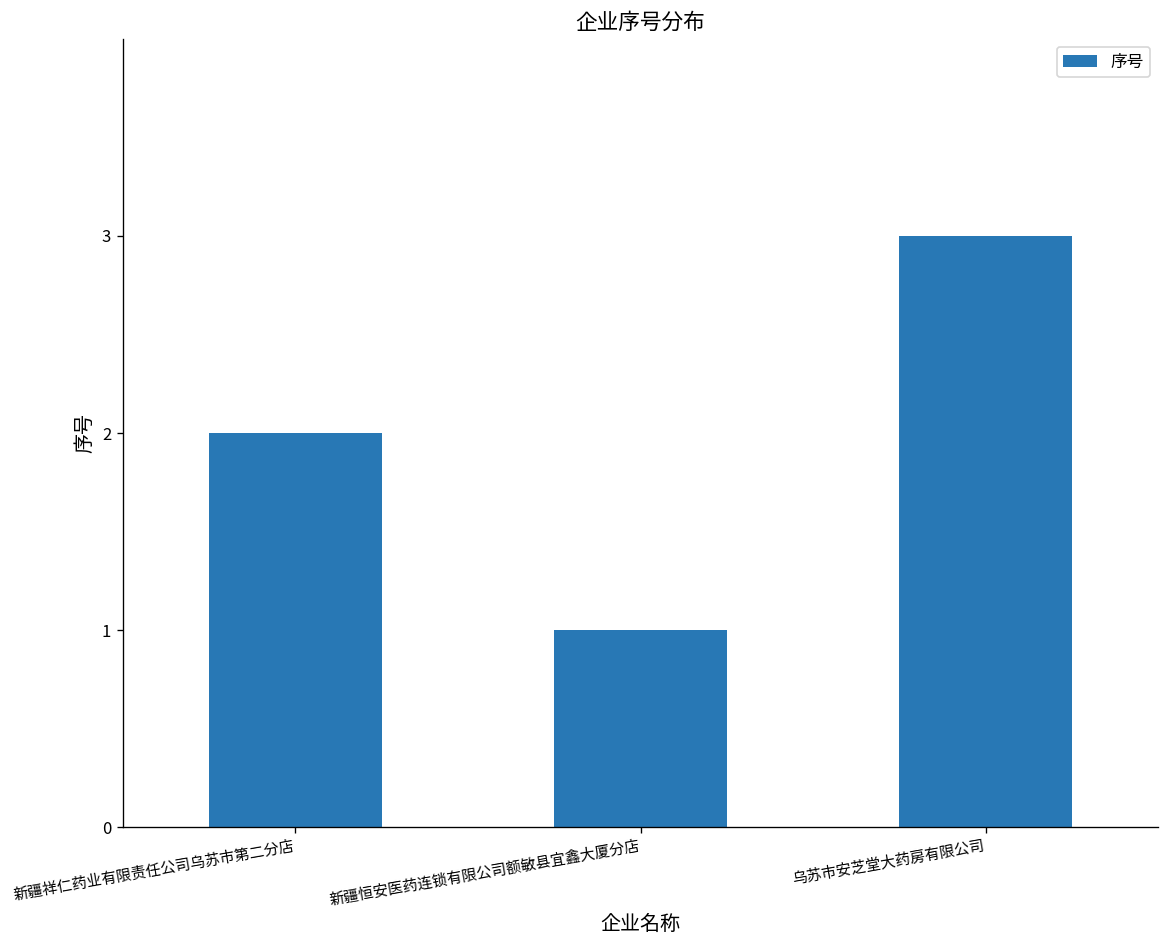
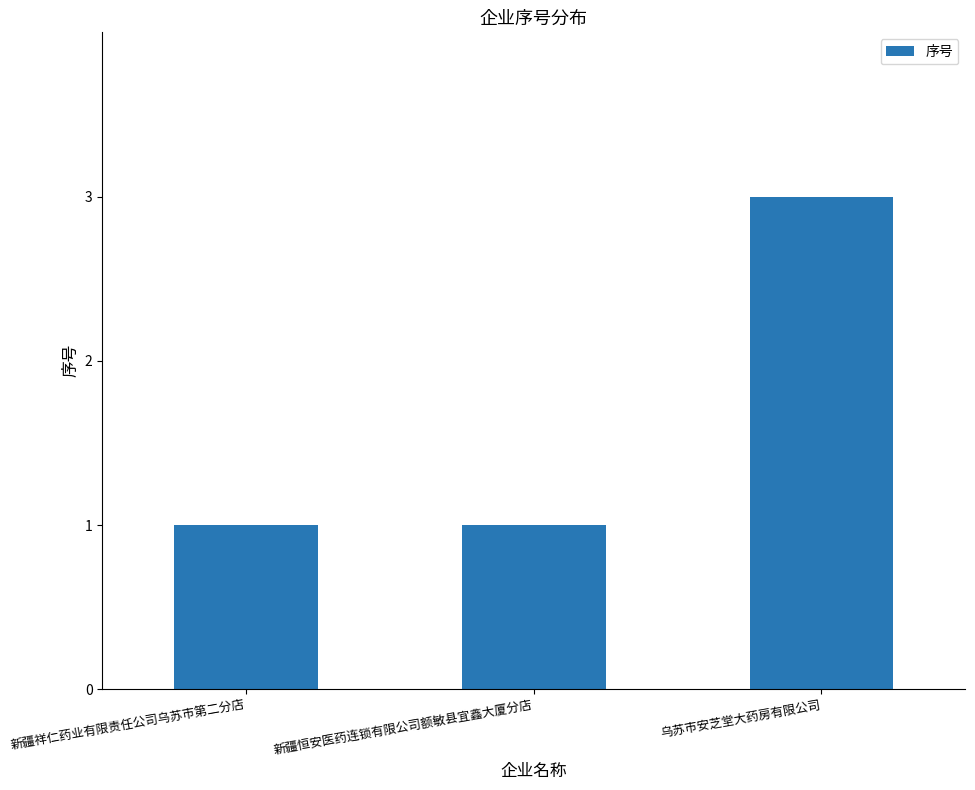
新疆祥仁药业有限责任公司乌苏市第二分店: 2 -> 1
